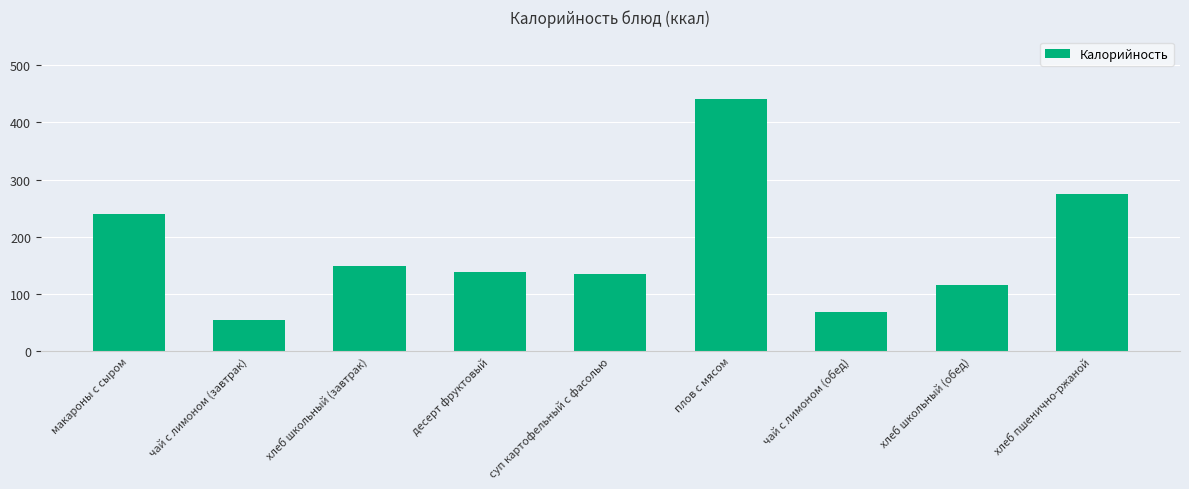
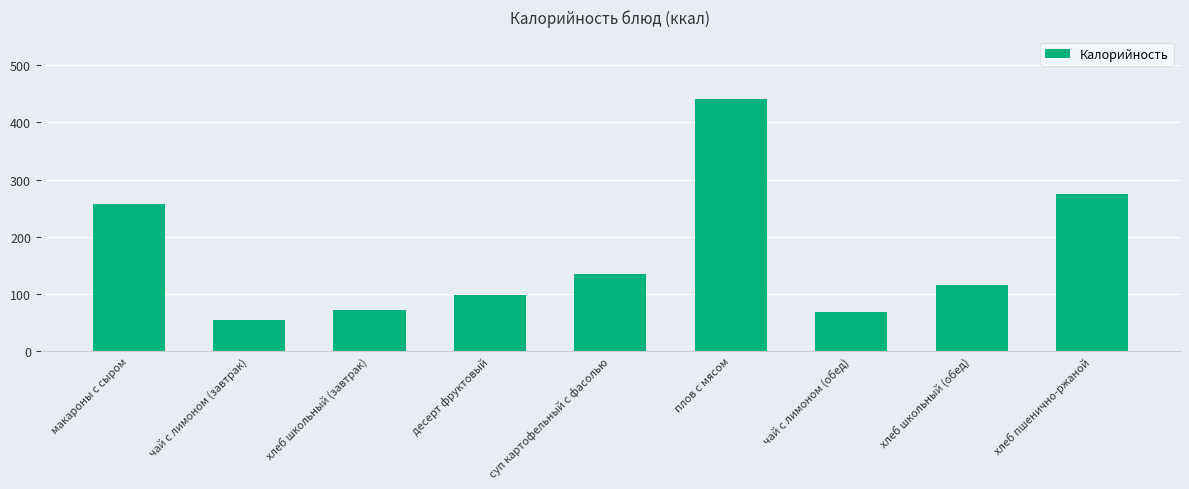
макароны с сыром: 240 -> 260
хлеб школьный (завтрак): 150 -> 70
десерт фруктовый: 140 -> 100
